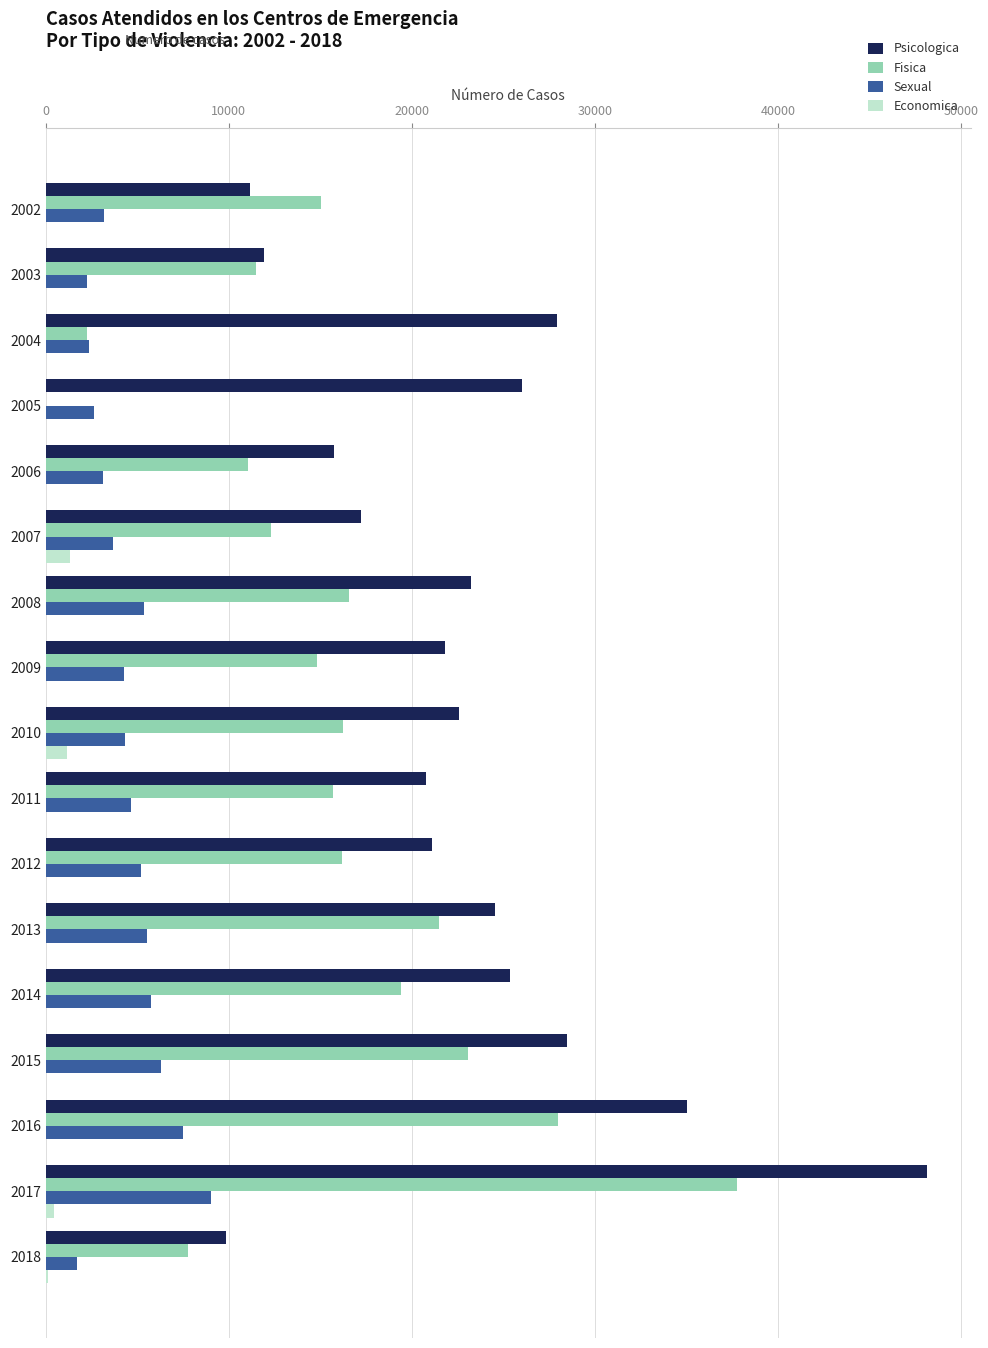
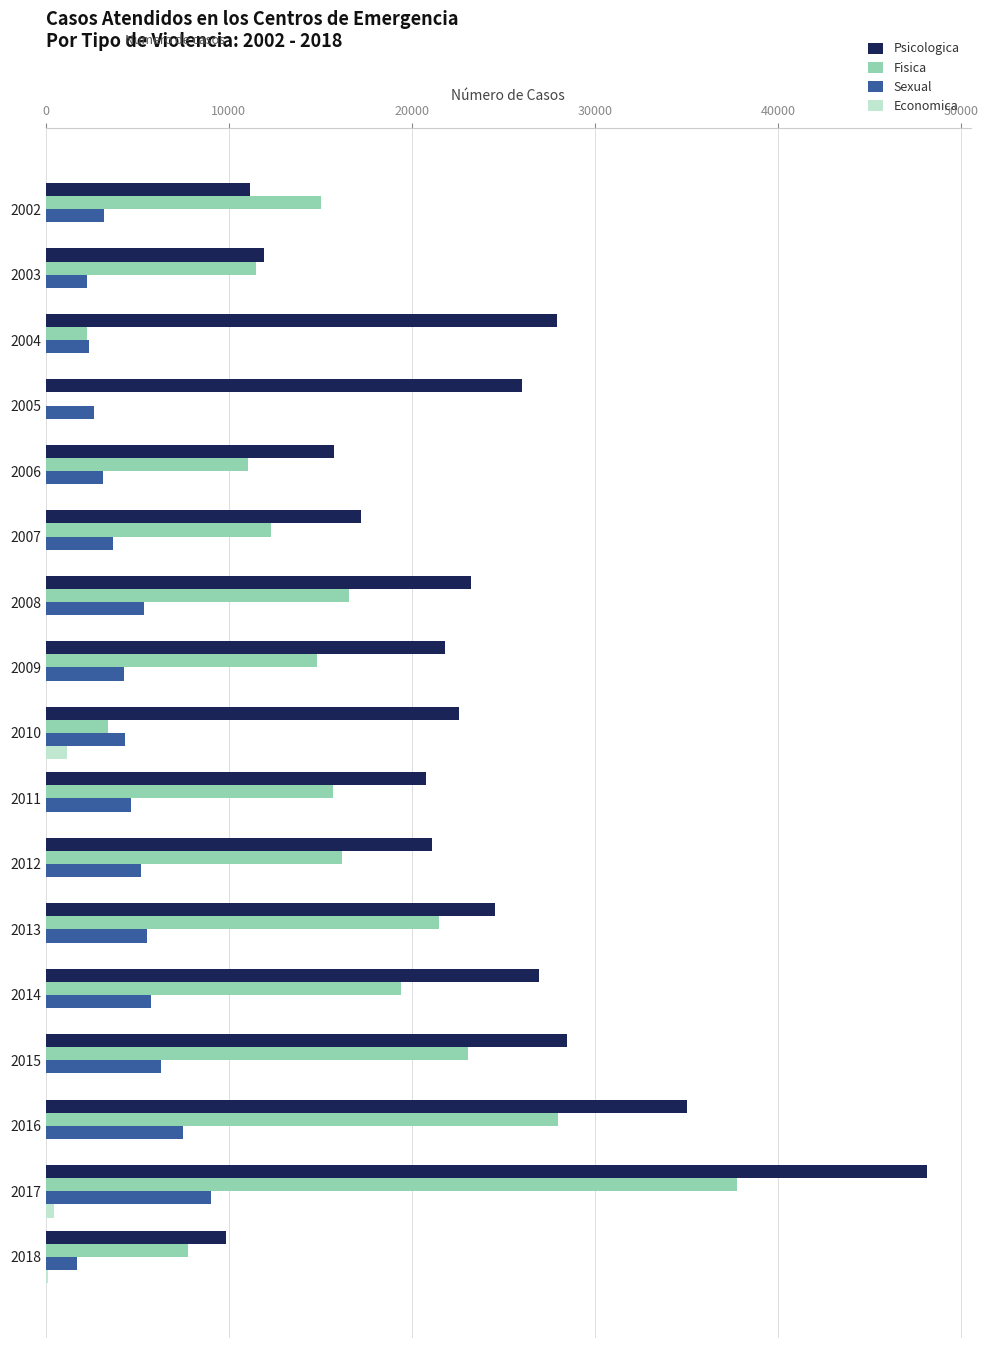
Economica, 2007: 1300 -> 0
Fisica, 2010: 16200 -> 3400
Psicologica, 2014: 25400 -> 26900
